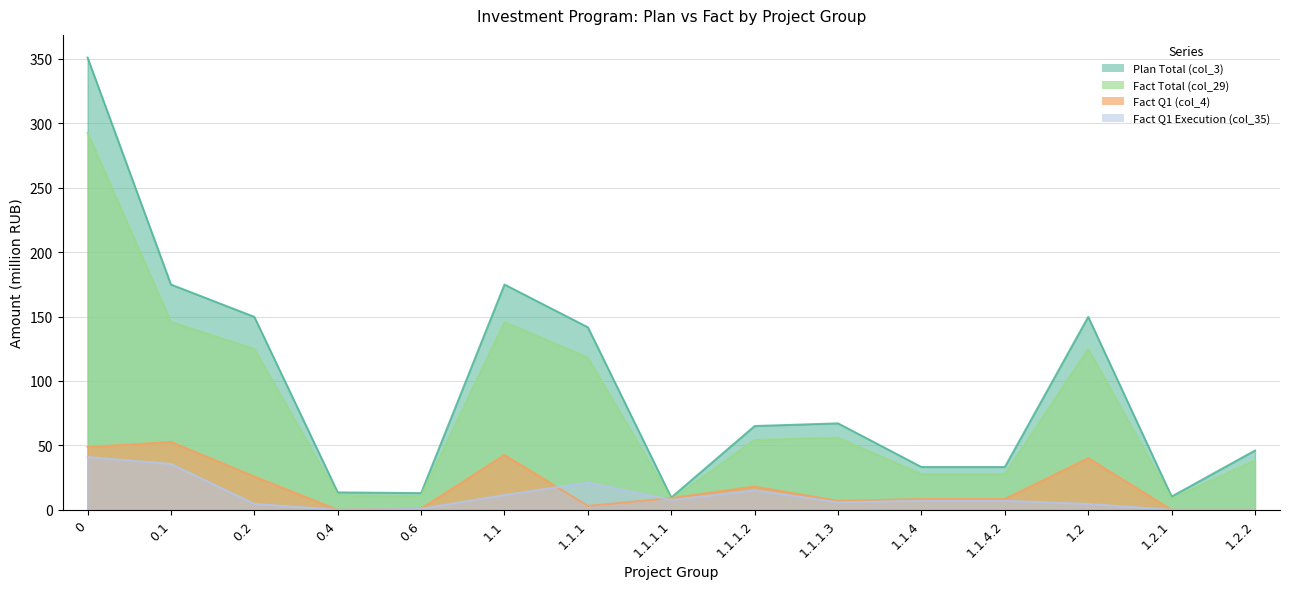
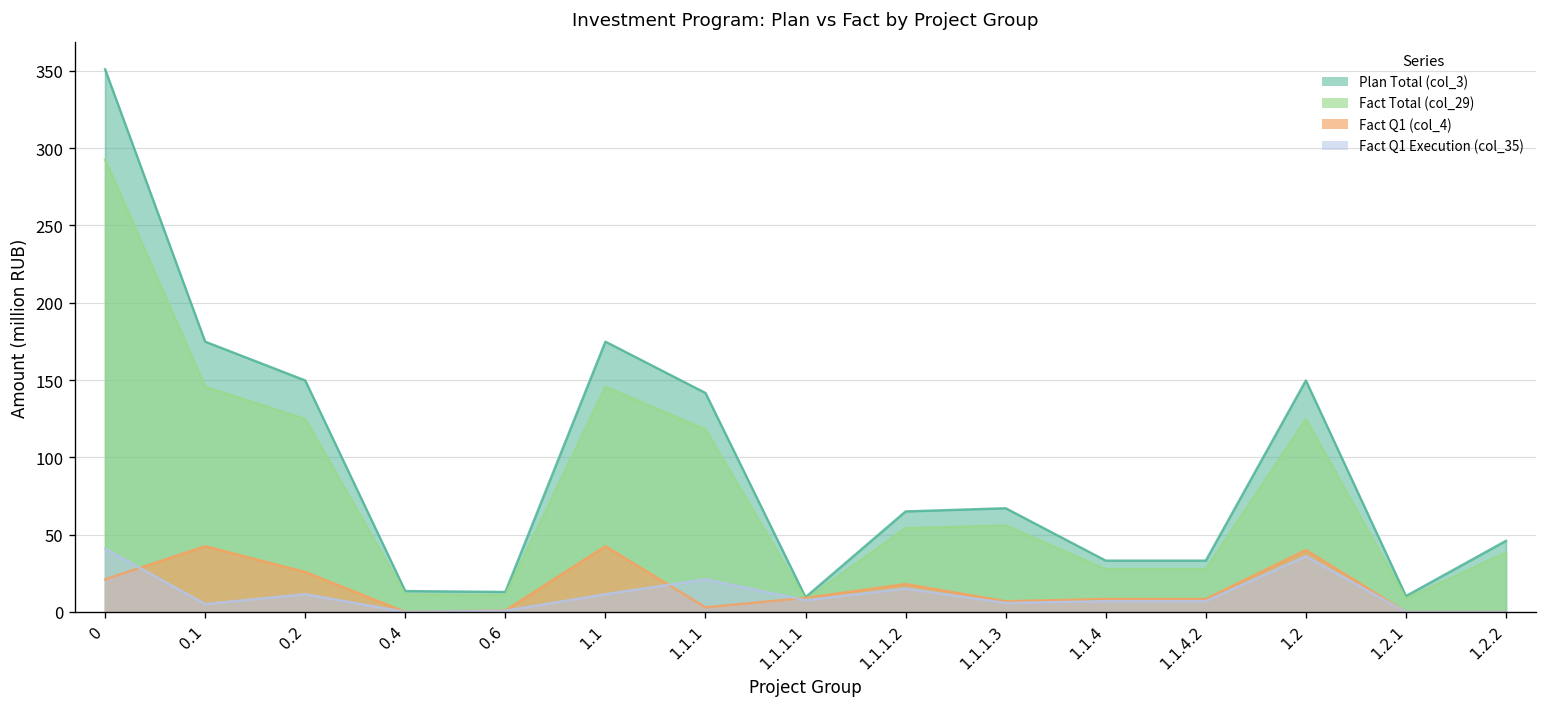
Fact Q1 (col_4), 0: 49 -> 21
Fact Q1 (col_4), 0.1: 53 -> 43
Fact Q1 Execution (col_35), 0.1: 36 -> 5
Fact Q1 Execution (col_35), 0.2: 5 -> 12
Fact Q1 Execution (col_35), 1.2: 5 -> 36
